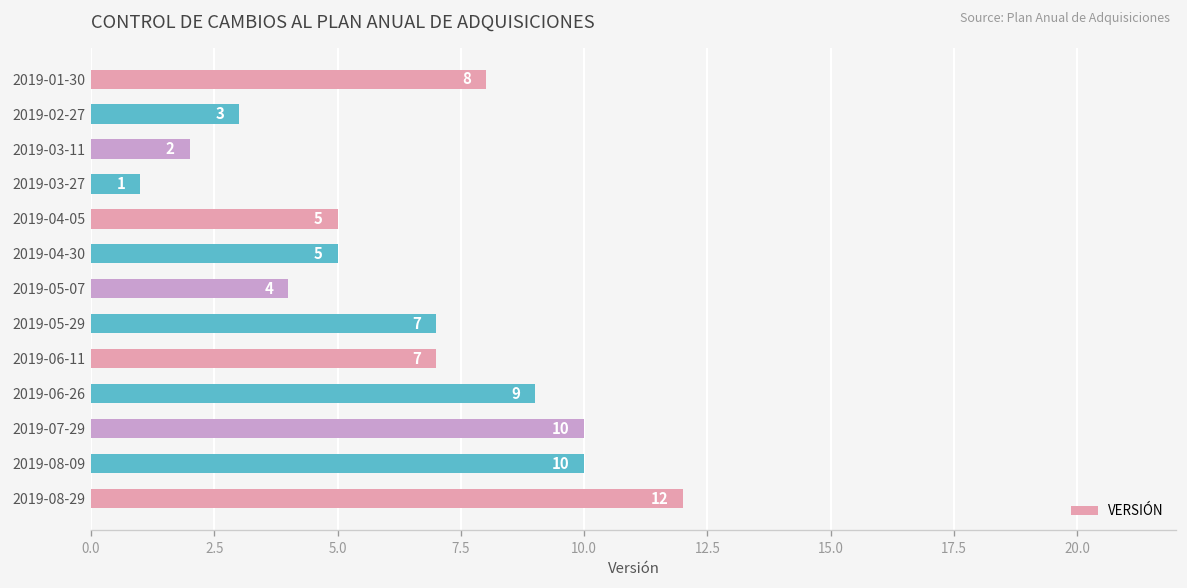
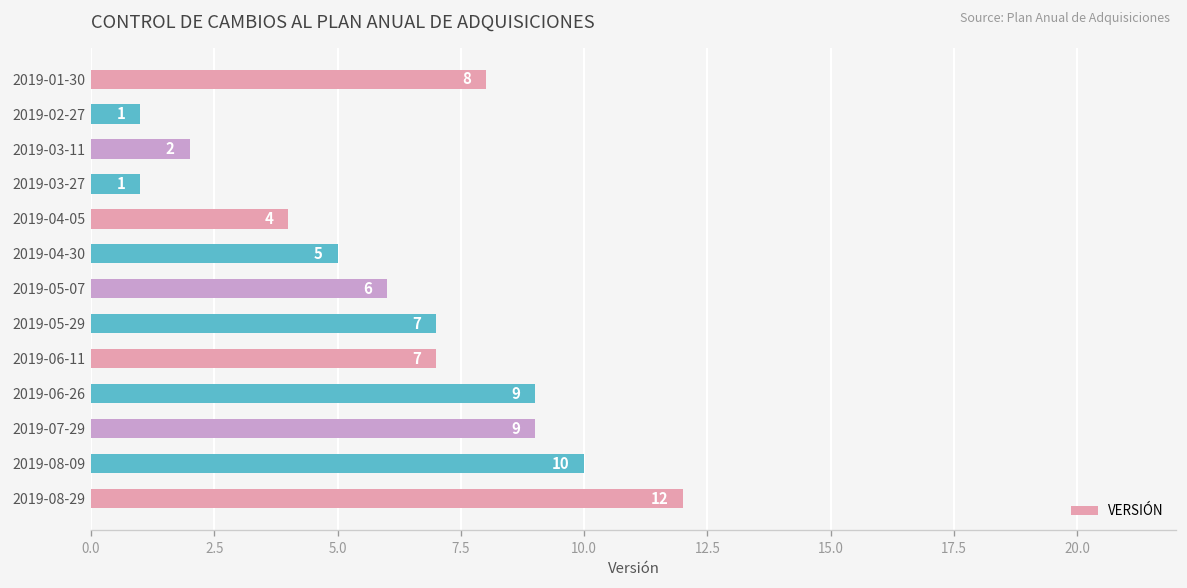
2019-02-27: 3 -> 1
2019-04-05: 5 -> 4
2019-05-07: 4 -> 6
2019-07-29: 10 -> 9
